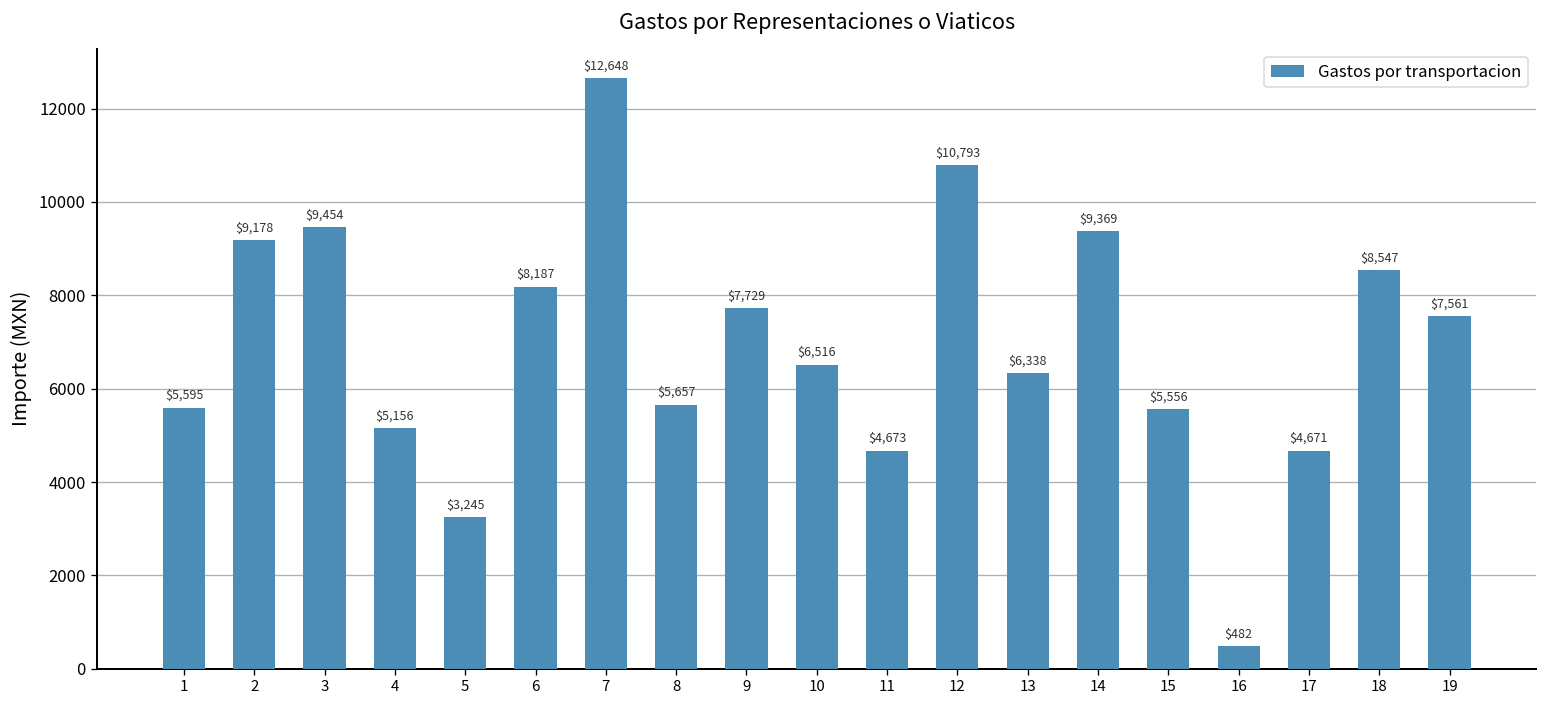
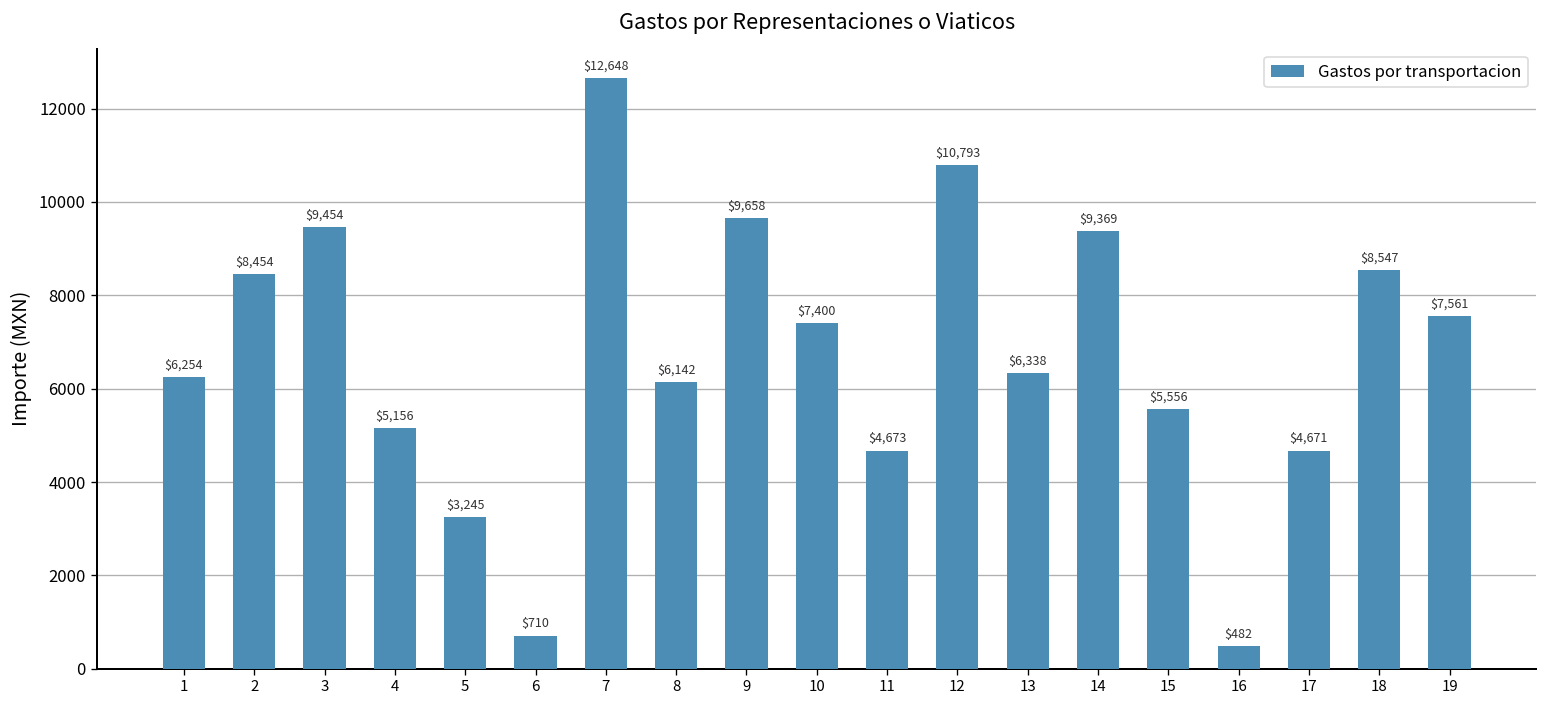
1: $5,595 -> $6,254
2: $9,178 -> $8,454
6: $8,187 -> $710
8: $5,657 -> $6,142
9: $7,729 -> $9,658
10: $6,516 -> $7,400
